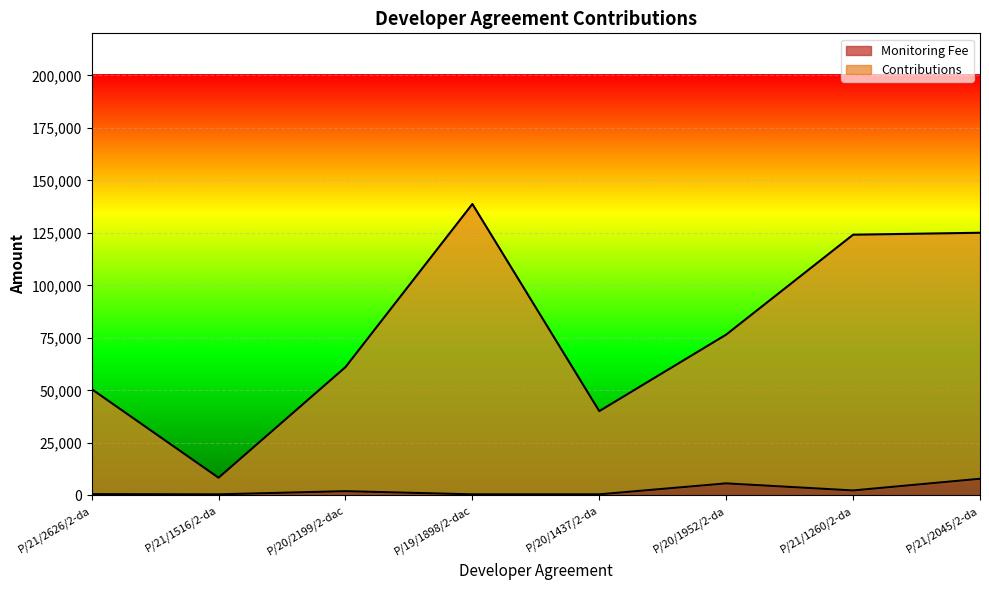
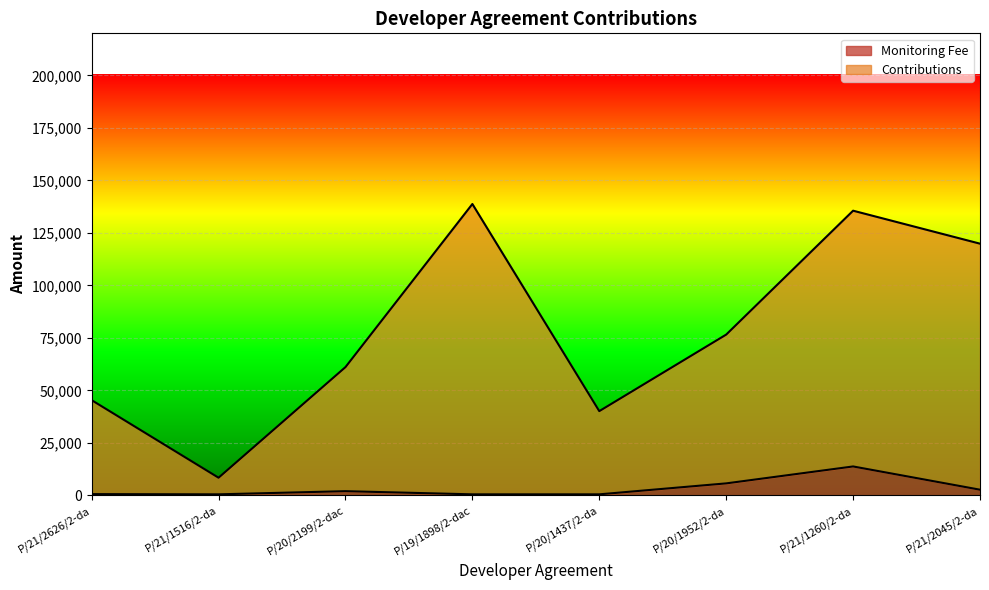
Contributions, P/21/2626/2-da: 50,000 -> 45,000
Monitoring Fee, P/21/1260/2-da: 2,000 -> 14,000
Monitoring Fee, P/21/2045/2-da: 8,000 -> 3,000
